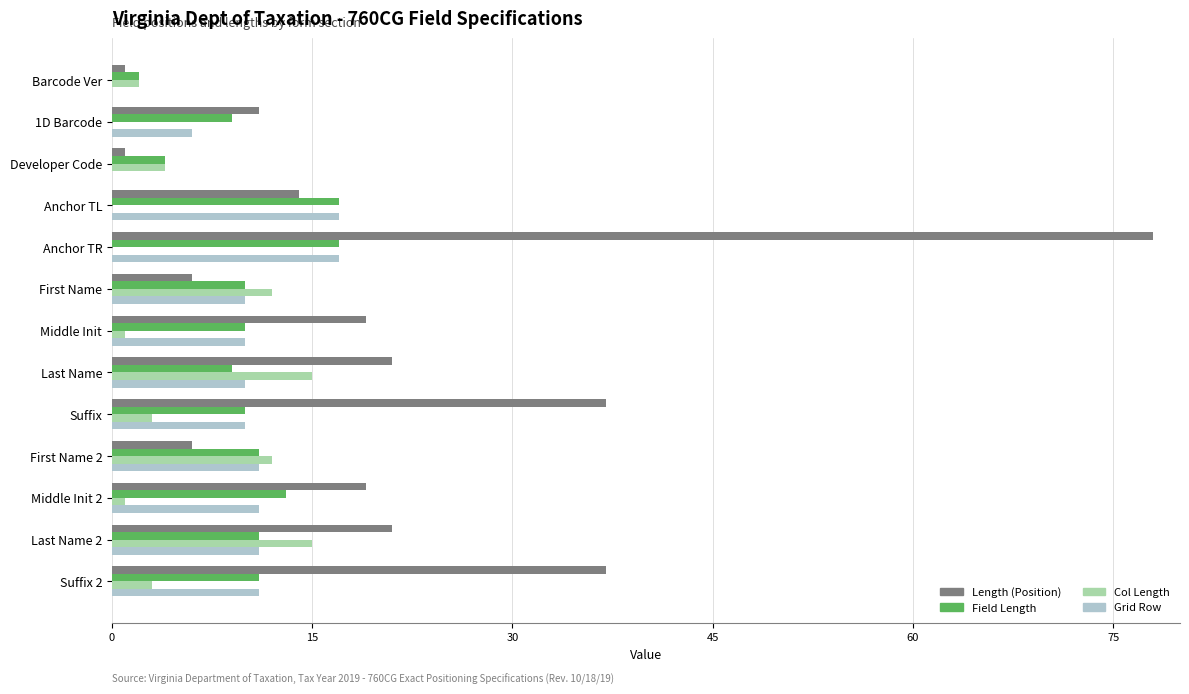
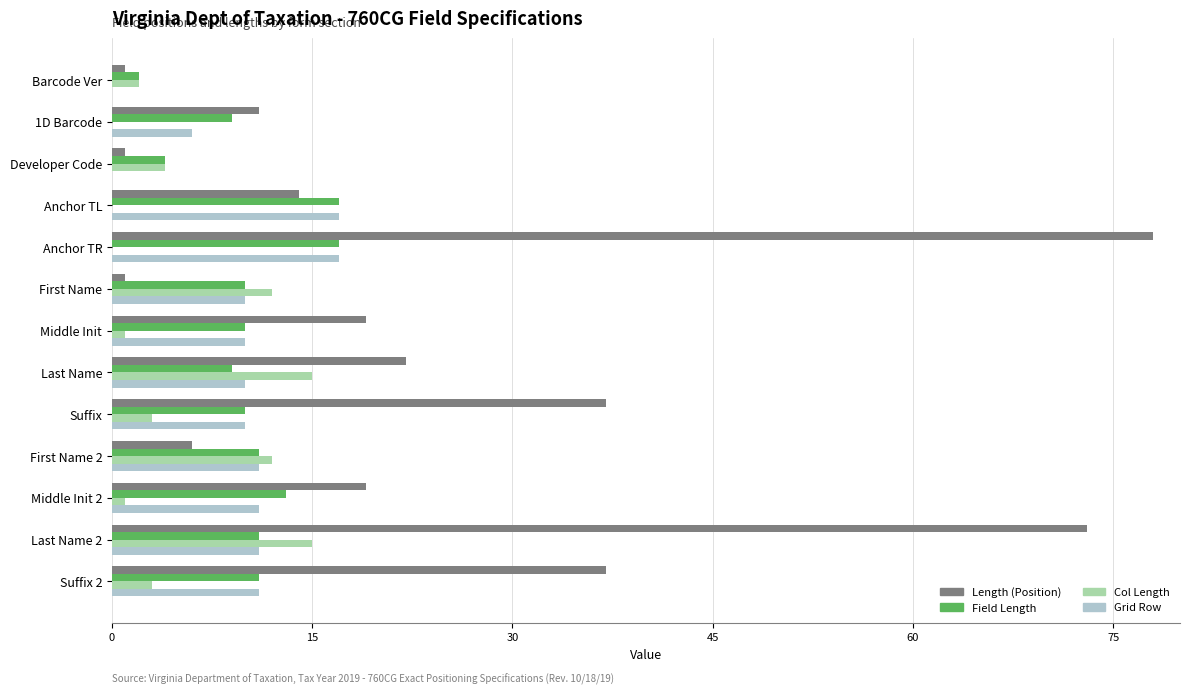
Length (Position), First Name: 6 -> 1
Length (Position), Last Name: 21 -> 22
Length (Position), Last Name 2: 21 -> 73
